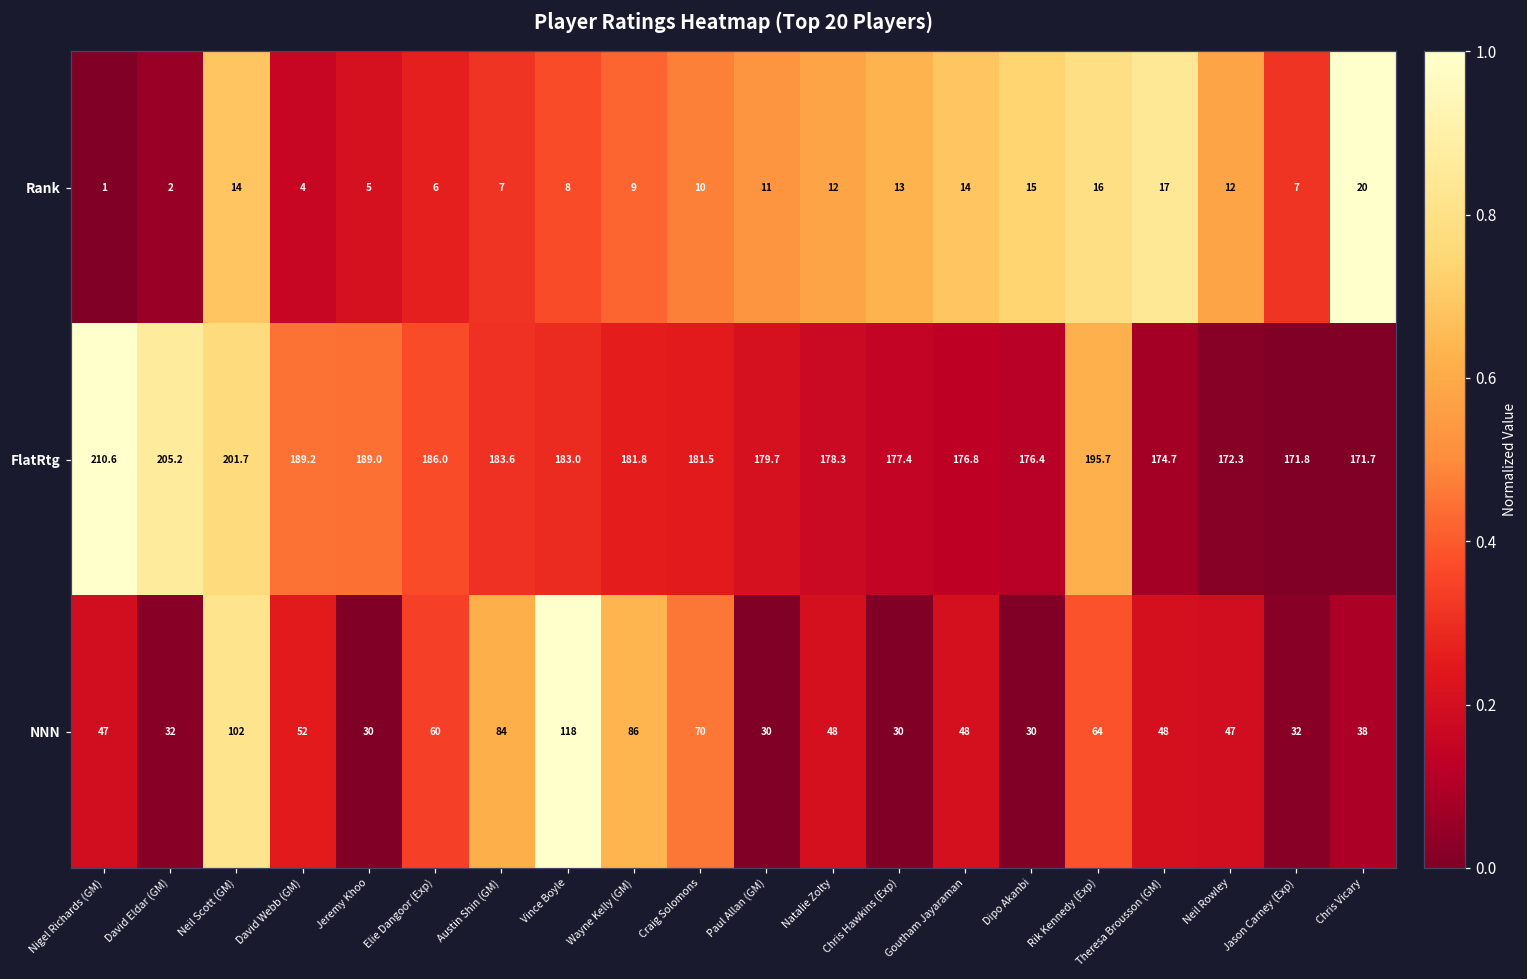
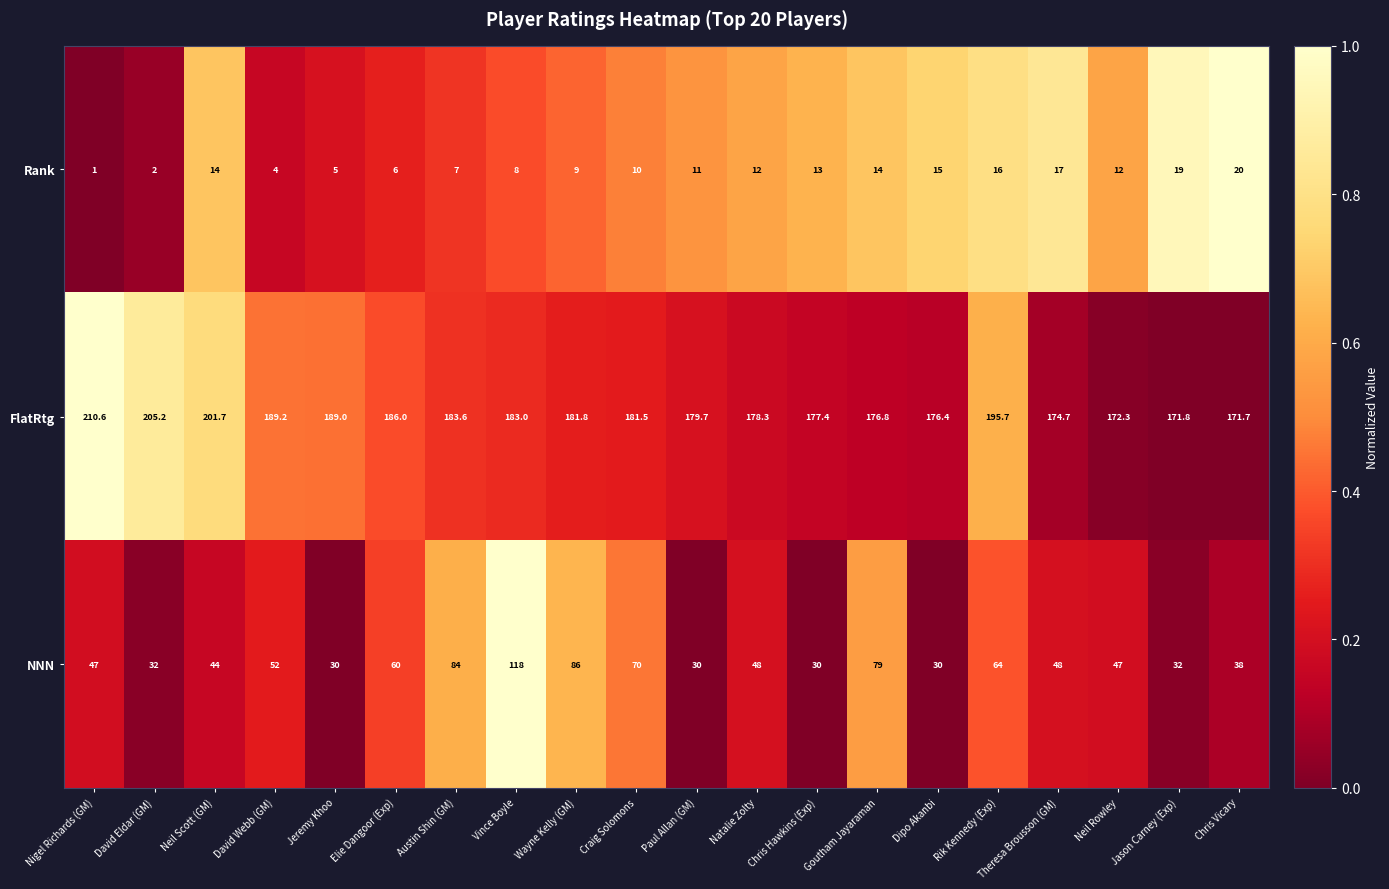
Rank, Jason Carney (Exp): 7 -> 19
NNN, Neil Scott (GM): 102 -> 44
NNN, Goutham Jayaraman: 48 -> 79
